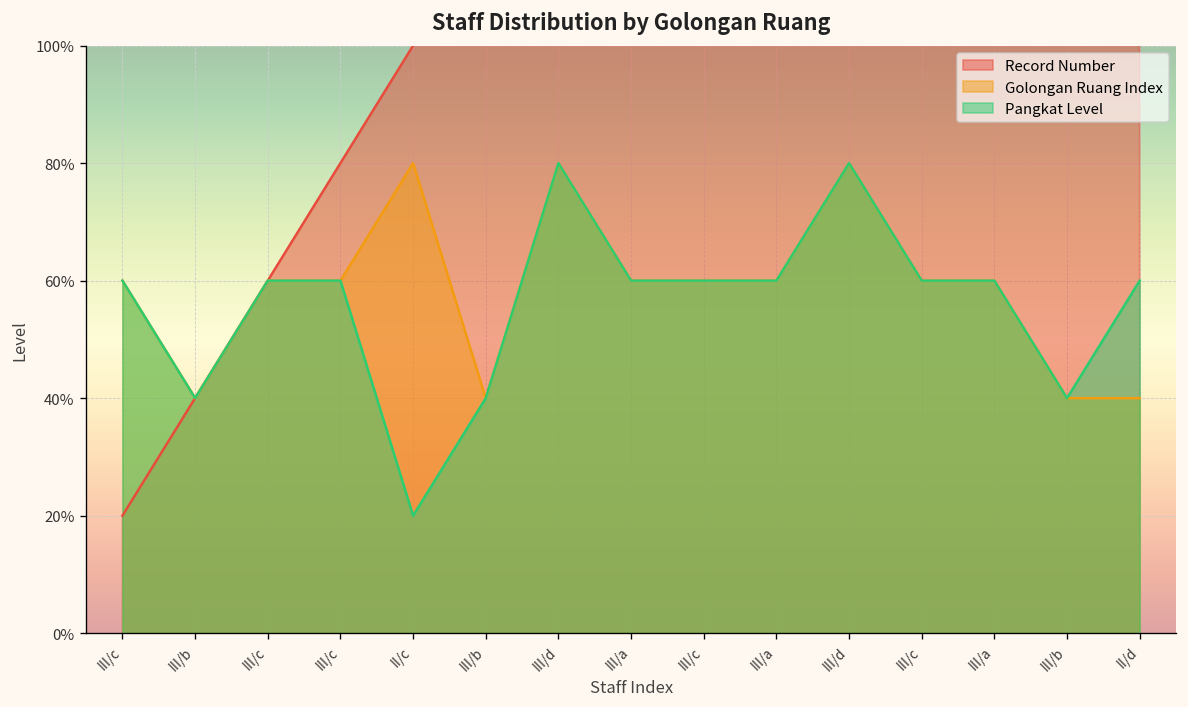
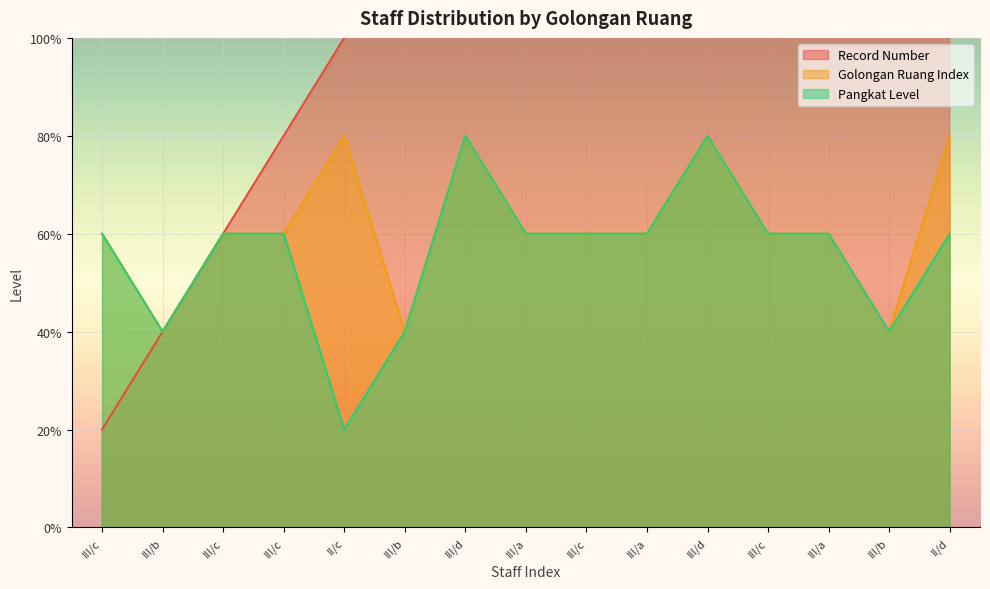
Golongan Ruang Index, II/d: 40% -> 80%
